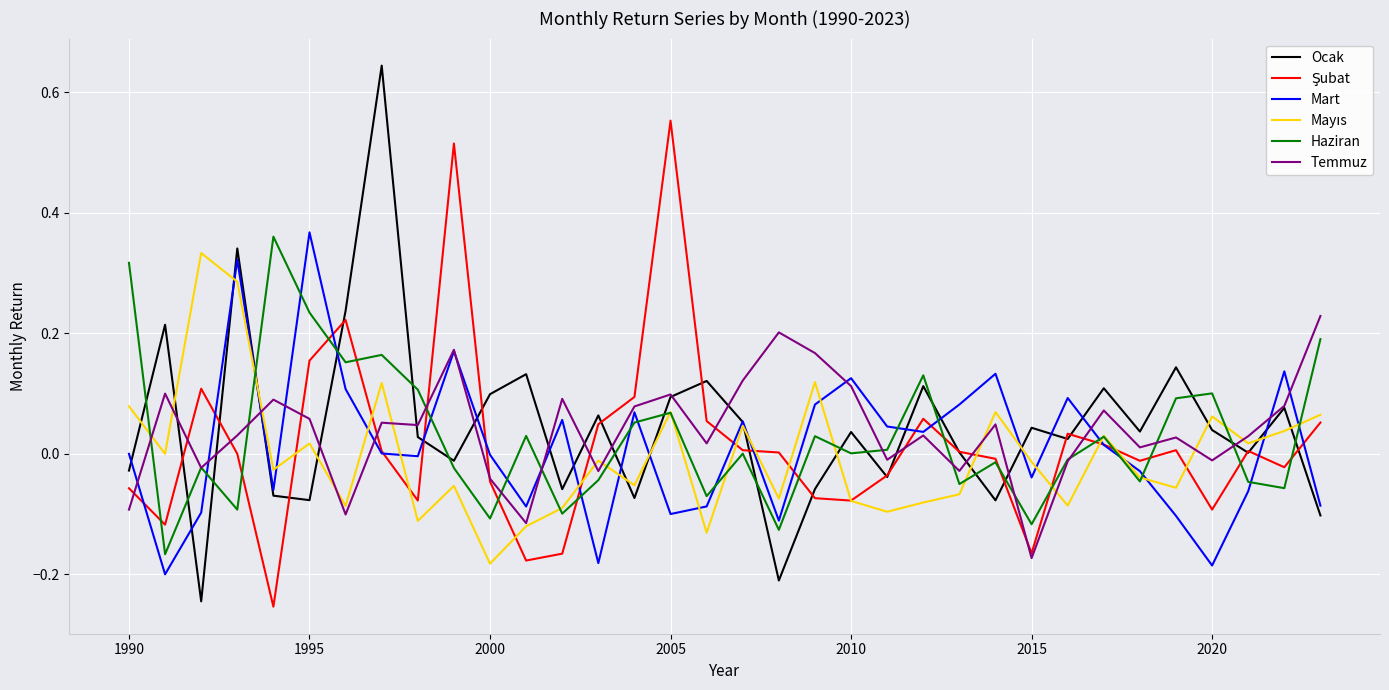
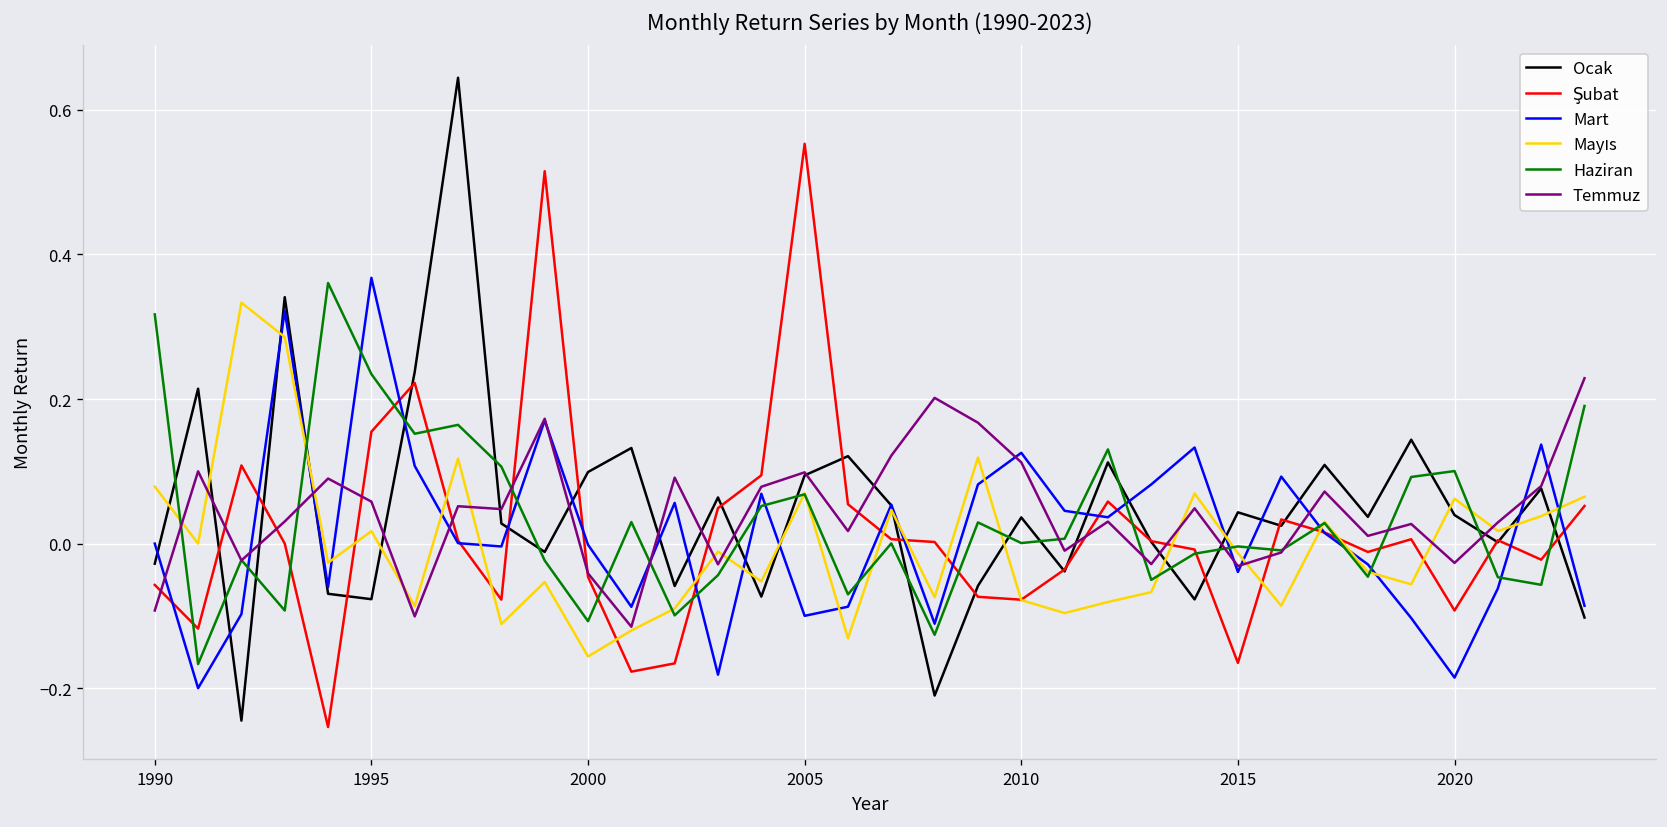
Mayıs, 2000: -0.18 -> -0.16
Haziran, 2015: -0.12 -> 0.00
Temmuz, 2015: -0.17 -> -0.03
Temmuz, 2020: -0.01 -> -0.03
